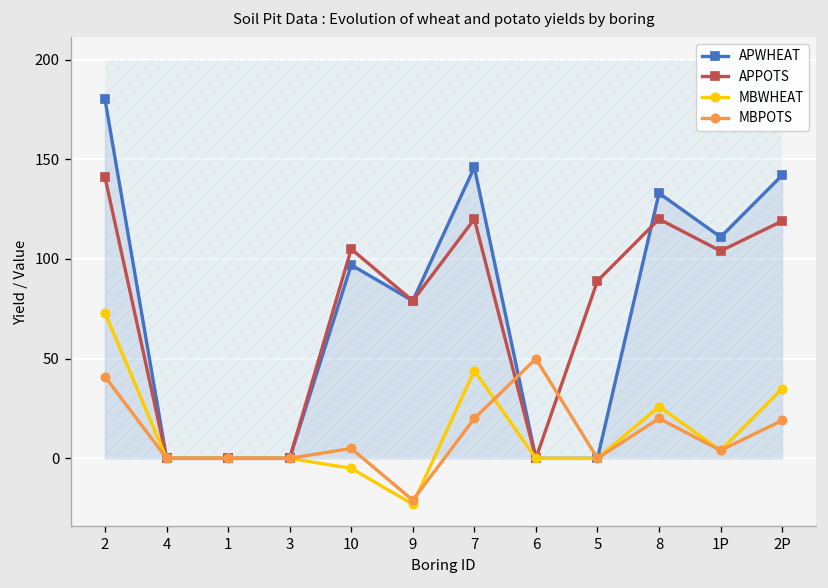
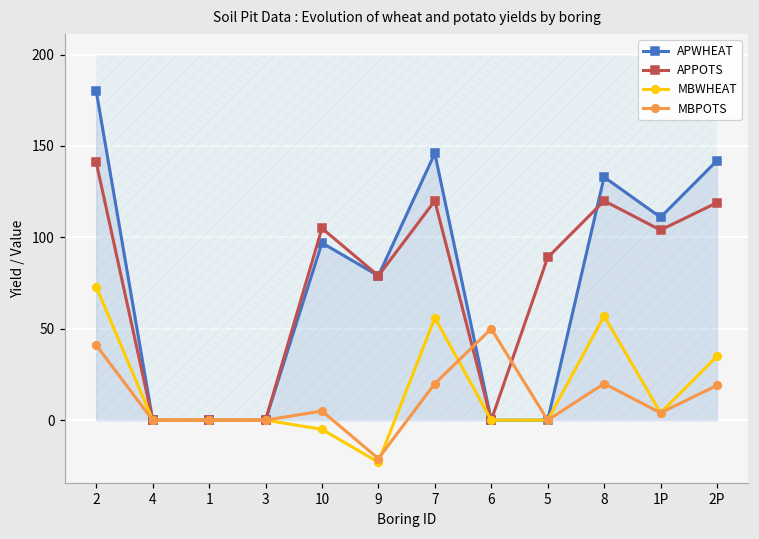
MBWHEAT, 7: 44 -> 56
MBWHEAT, 8: 26 -> 57
